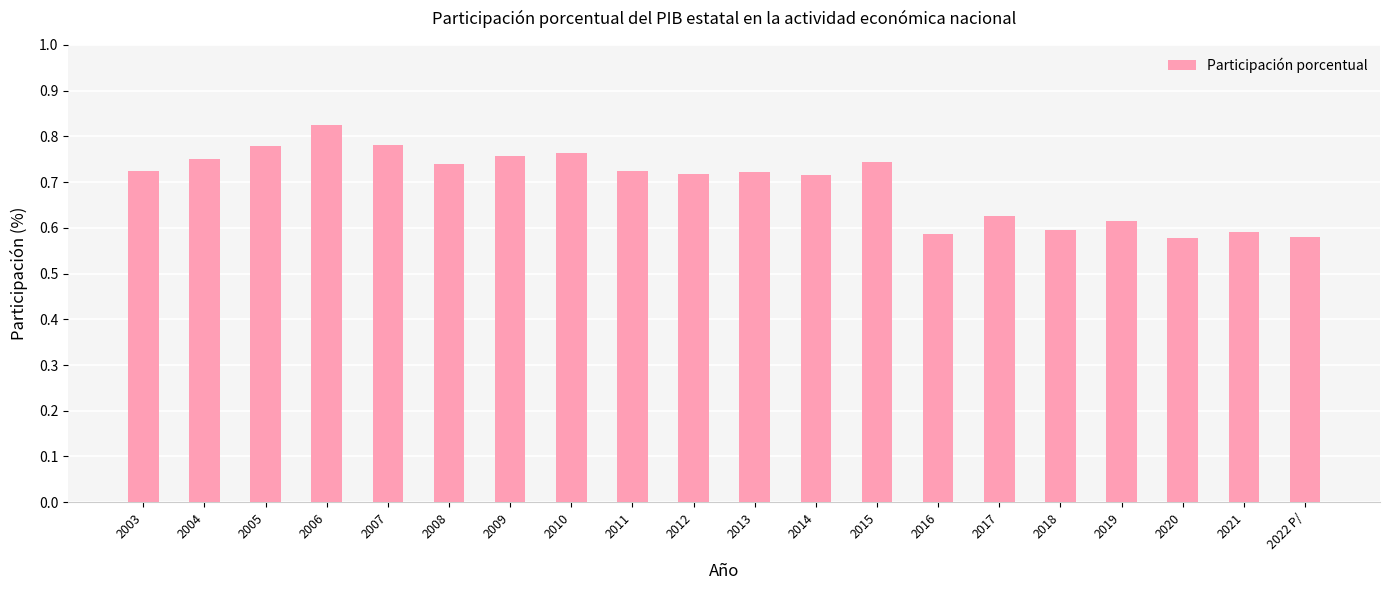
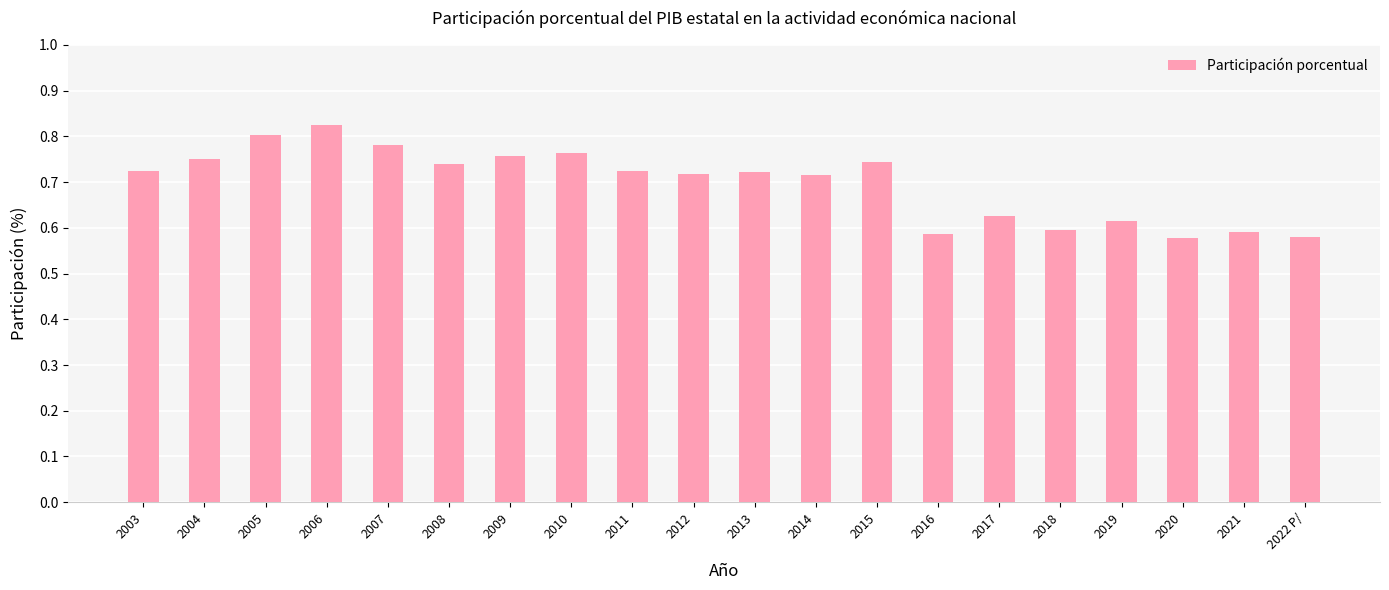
2005: 0.78 -> 0.80
